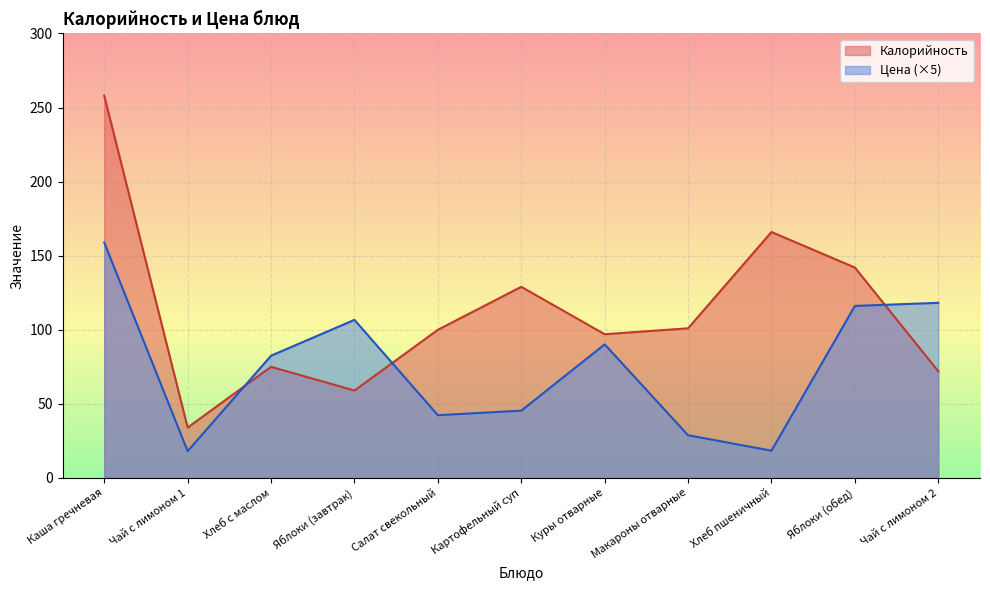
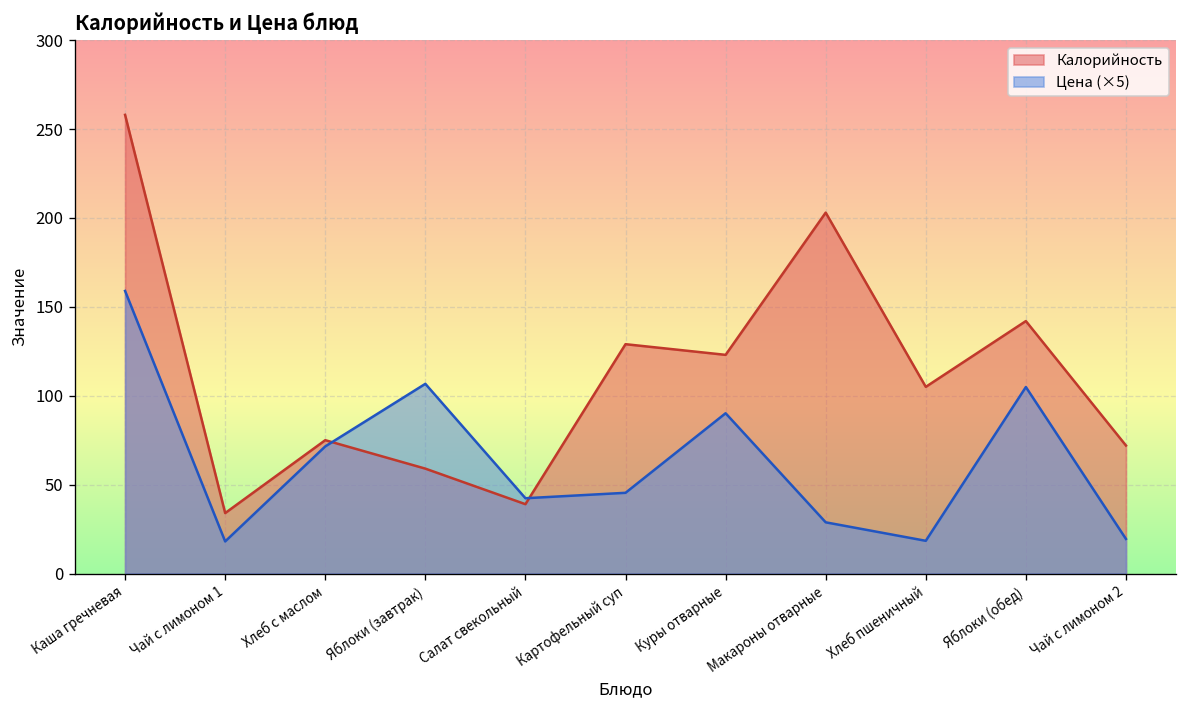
Цена (×5), Хлеб с маслом: 83 -> 72
Калорийность, Салат свекольный: 100 -> 39
Калорийность, Куры отварные: 97 -> 123
Калорийность, Макароны отварные: 101 -> 203
Калорийность, Хлеб пшеничный: 166 -> 105
Цена (×5), Яблоки (обед): 116 -> 105
Цена (×5), Чай с лимоном 2: 118 -> 19
